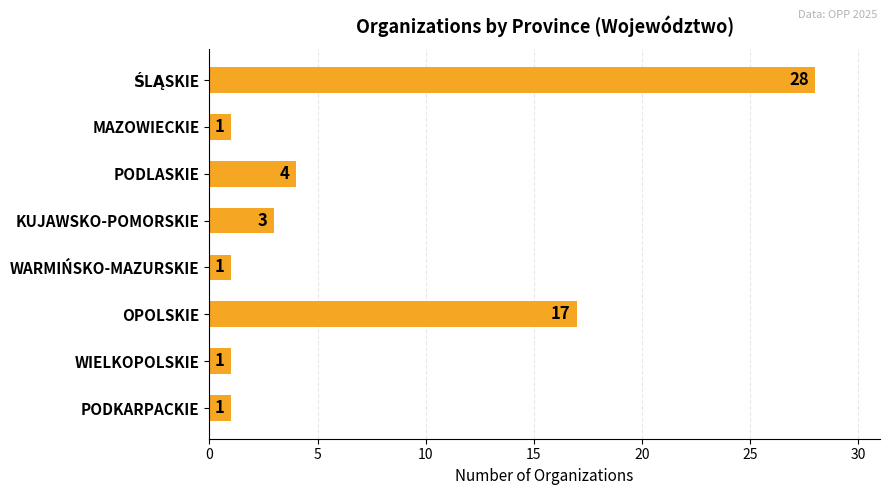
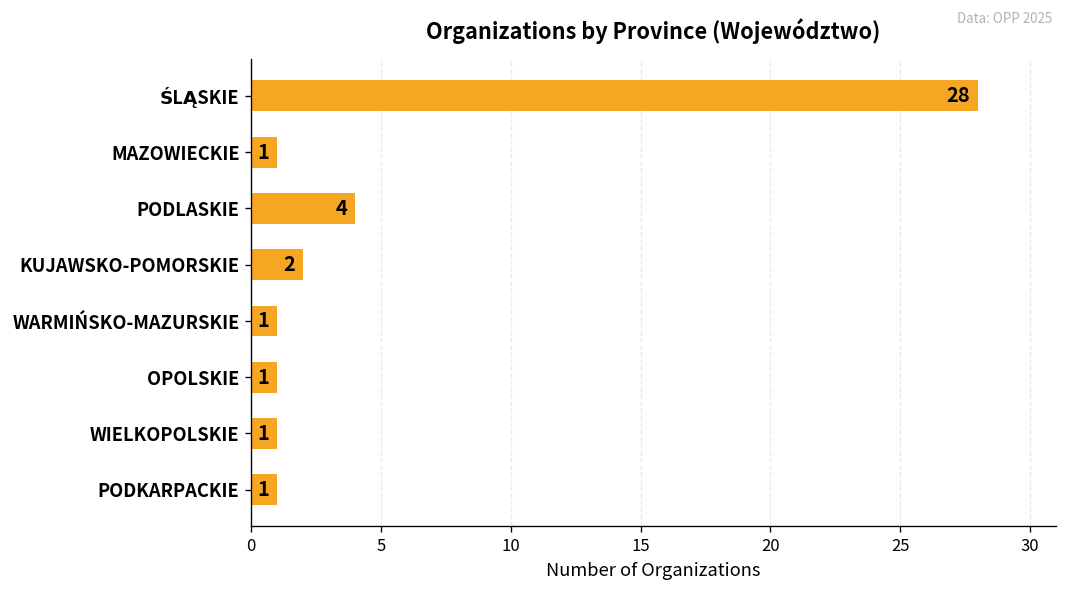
KUJAWSKO-POMORSKIE: 3 -> 2
OPOLSKIE: 17 -> 1
